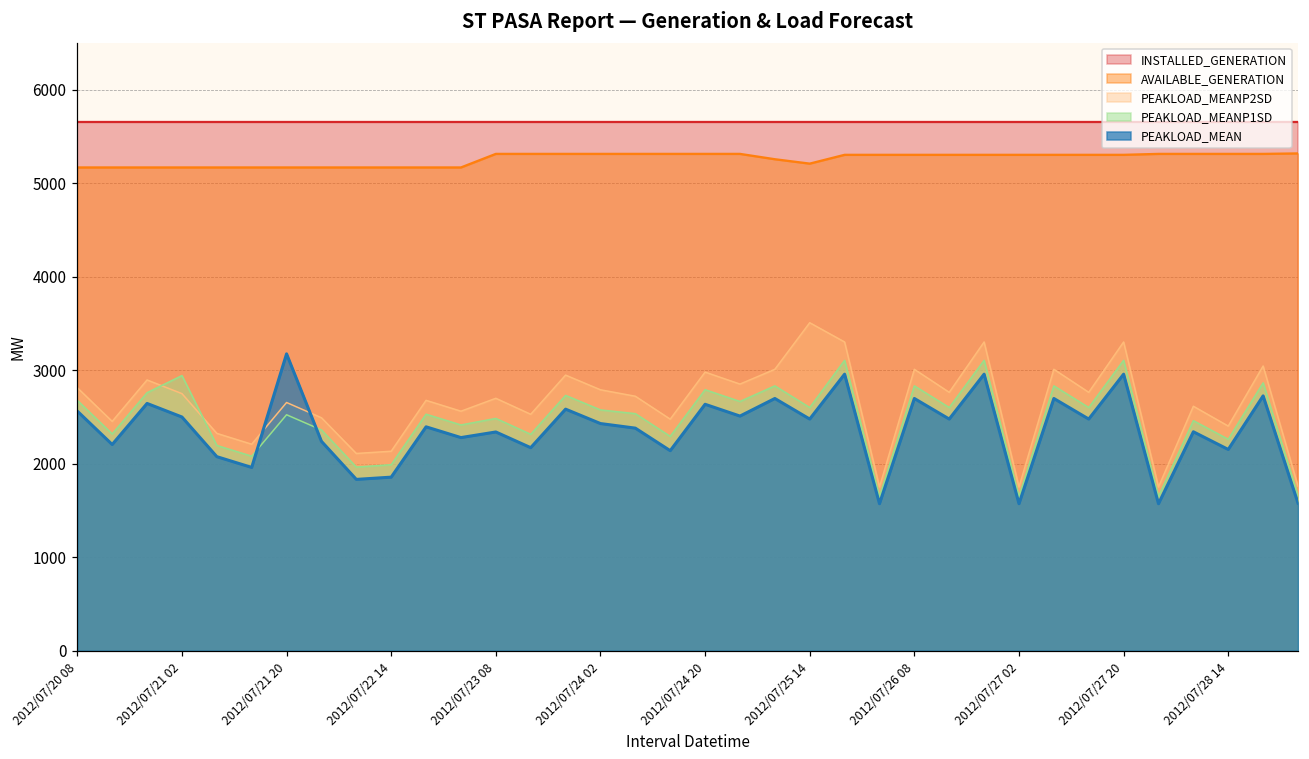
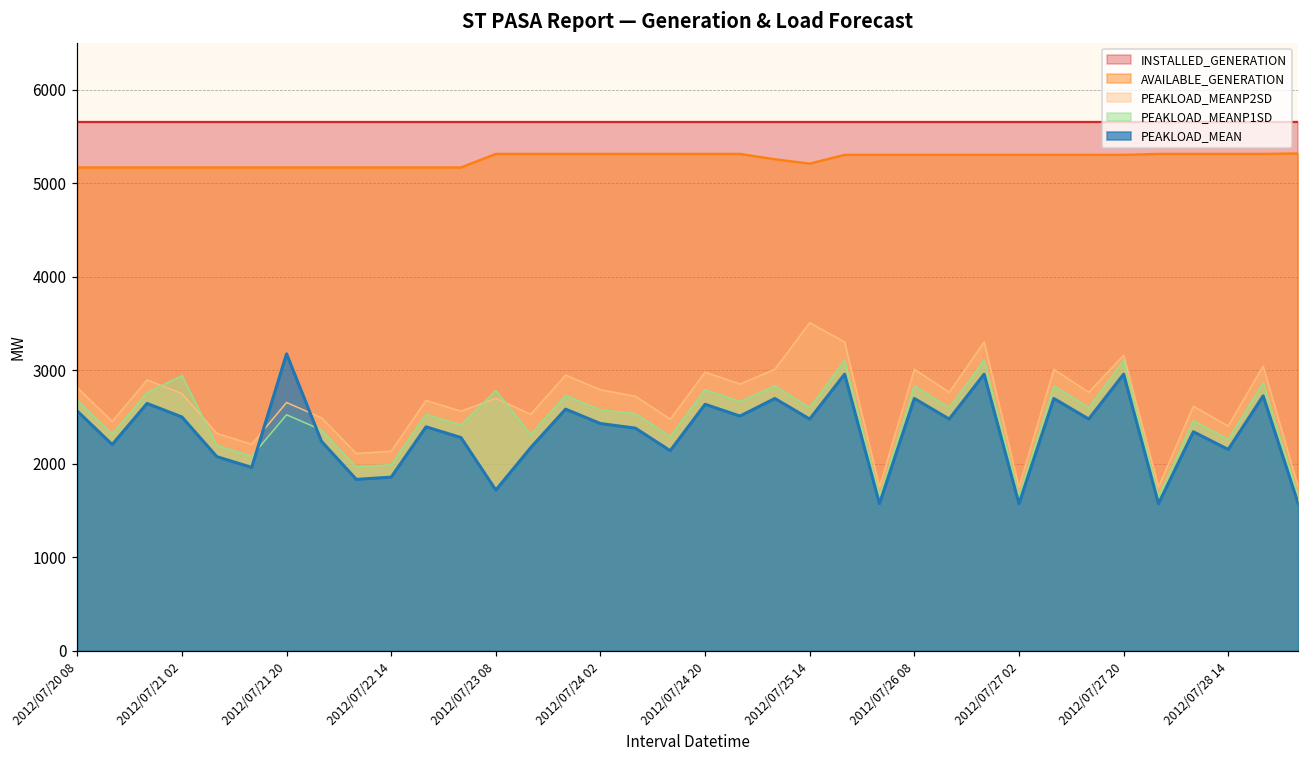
PEAKLOAD_MEANP1SD, 2012/07/23 08: 2500 -> 2800
PEAKLOAD_MEAN, 2012/07/23 08: 2300 -> 1700
PEAKLOAD_MEANP2SD, 2012/07/27 20: 3300 -> 3200
